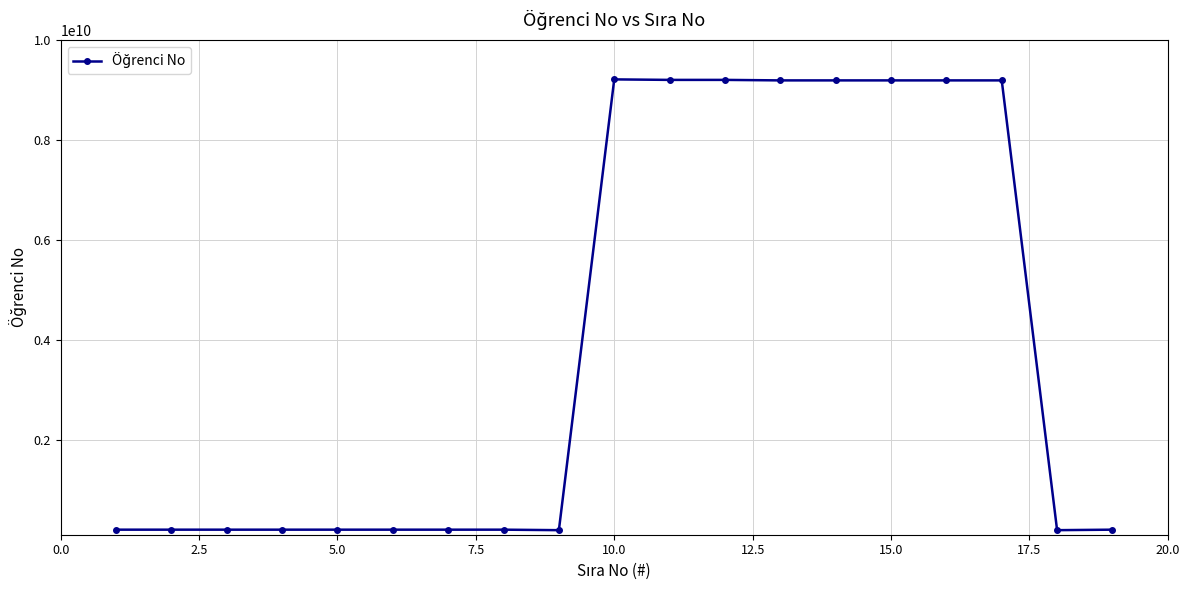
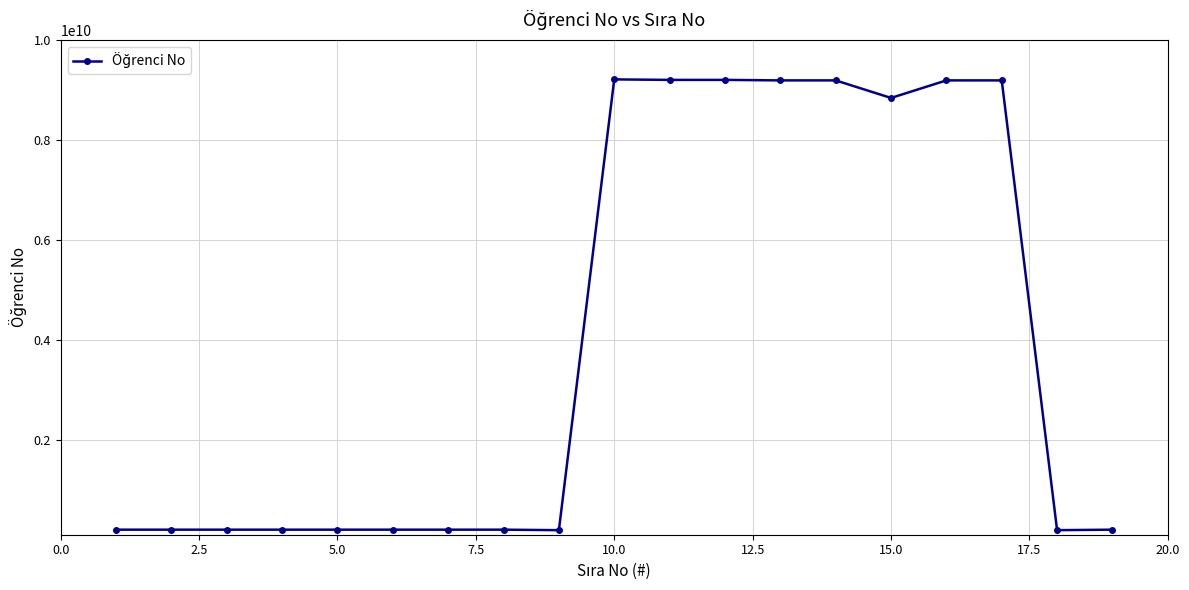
15.0: 9200000000 -> 8800000000
